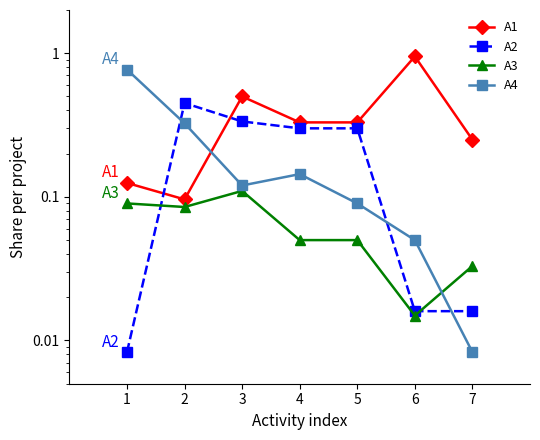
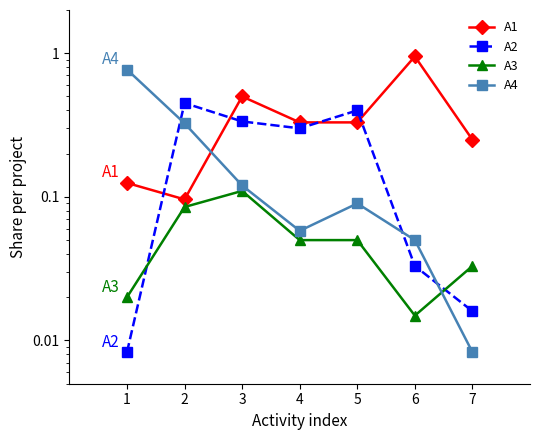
A3, 1: 0.09 -> 0.02
A4, 4: 0.14 -> 0.058
A2, 5: 0.3 -> 0.4
A2, 6: 0.016 -> 0.033
